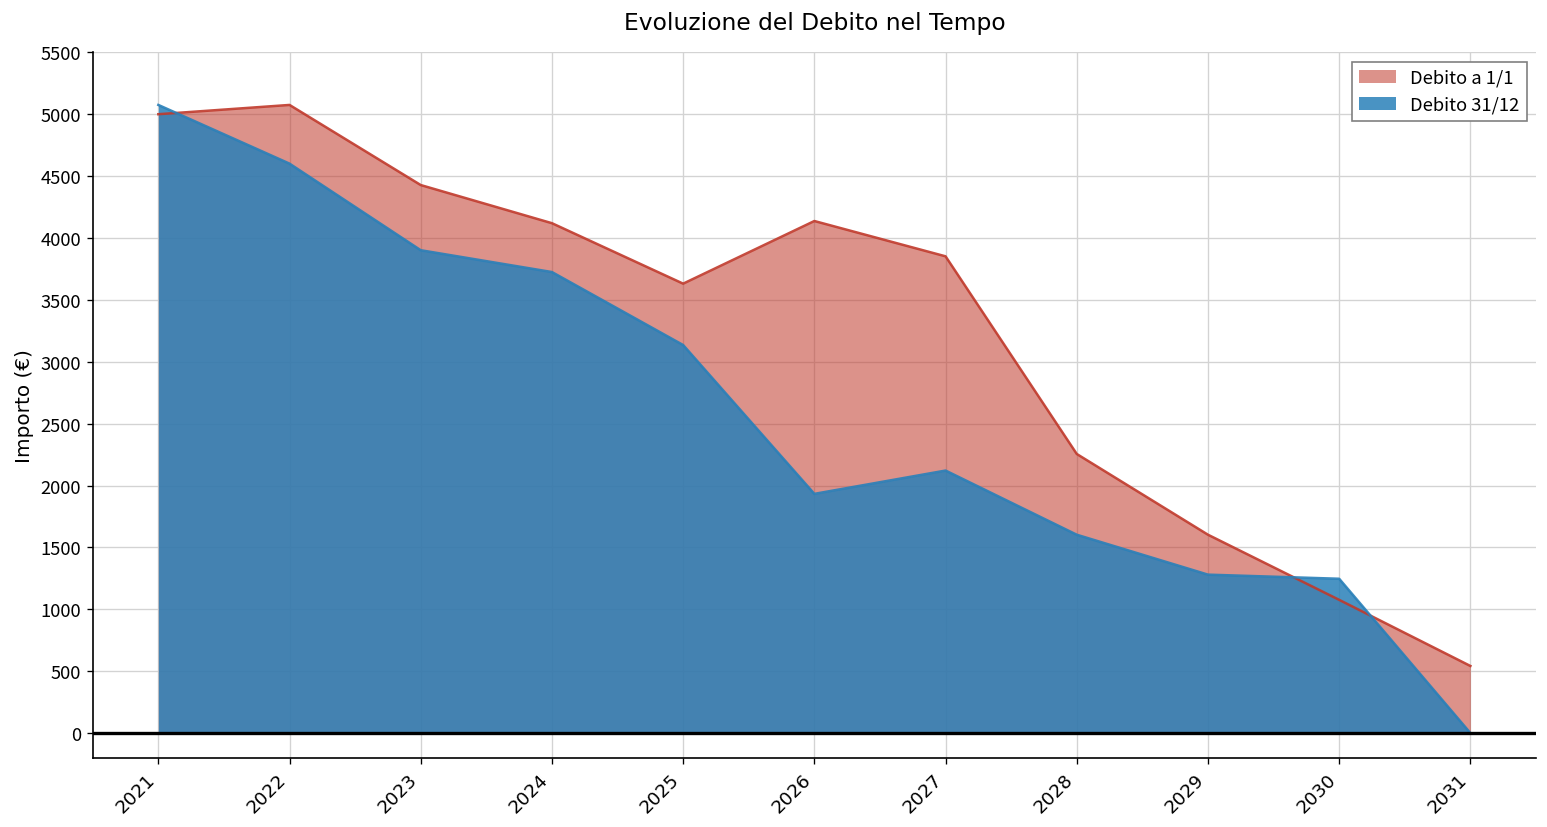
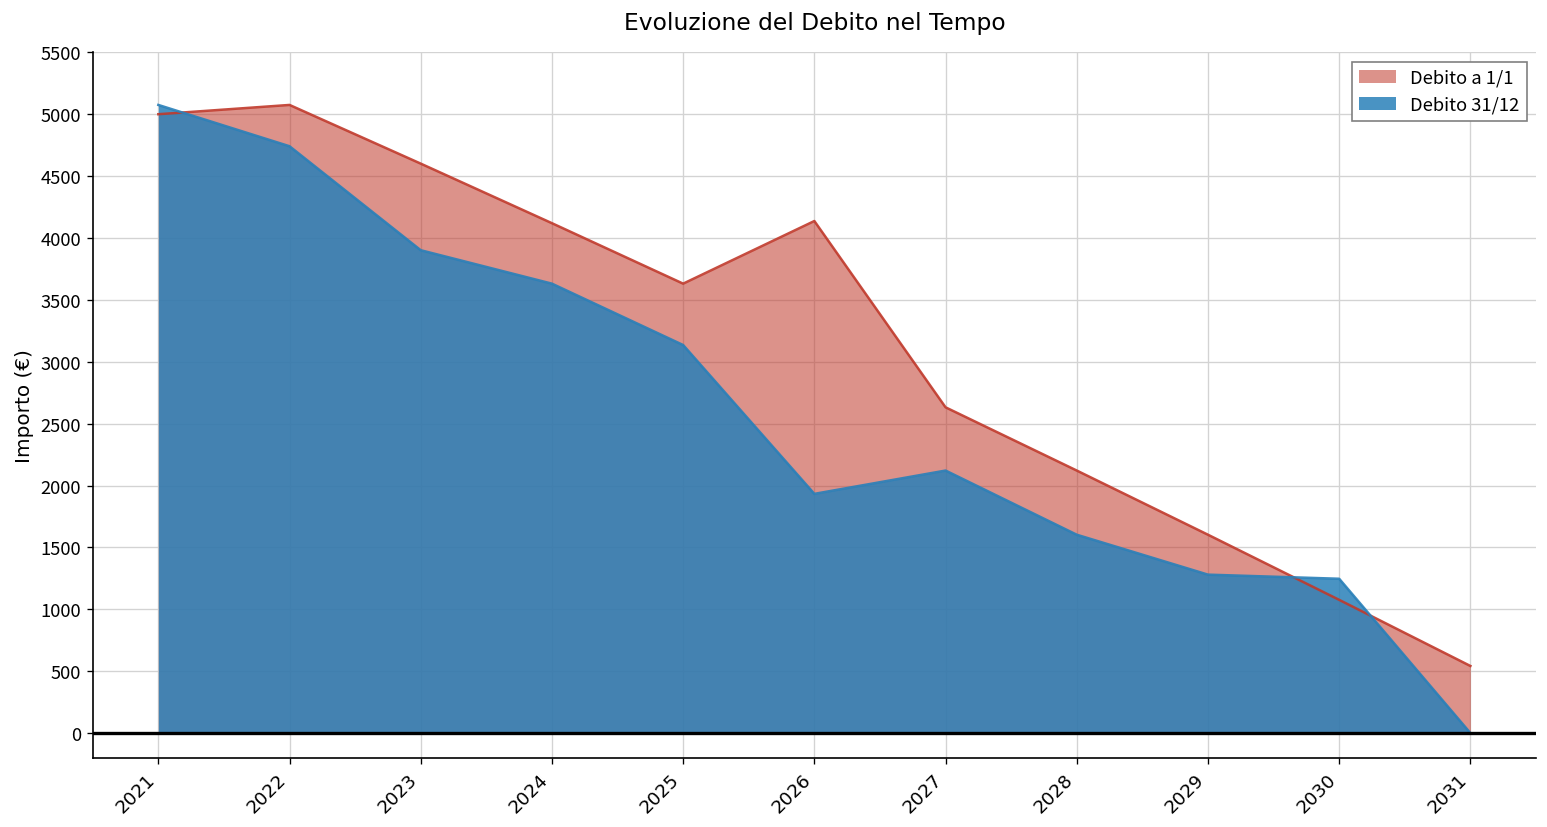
Debito 31/12, 2022: 4600 -> 4740
Debito a 1/1, 2023: 4430 -> 4600
Debito 31/12, 2024: 3720 -> 3630
Debito a 1/1, 2027: 3850 -> 2630
Debito a 1/1, 2028: 2250 -> 2120
